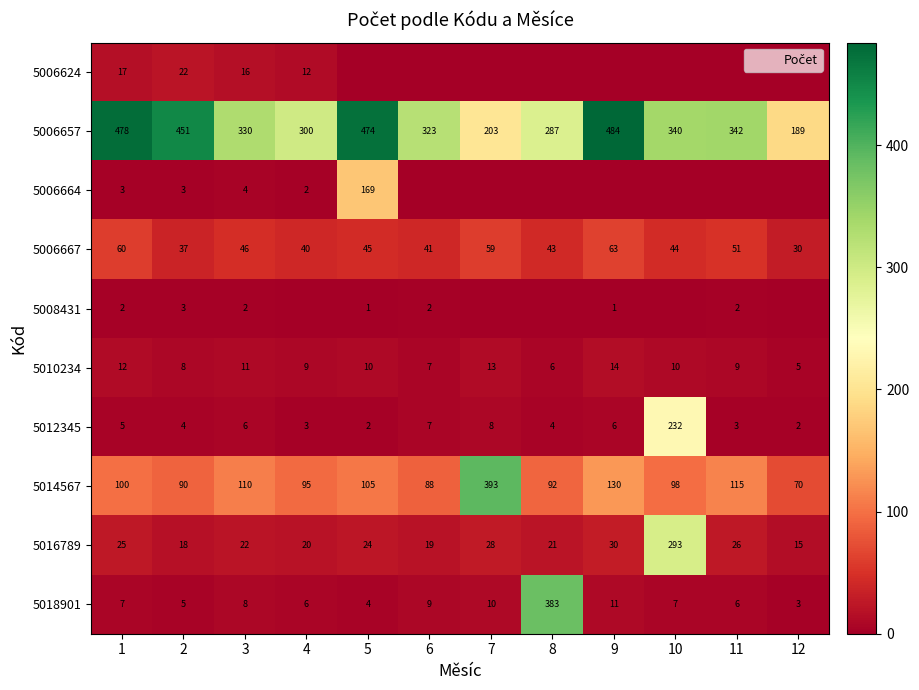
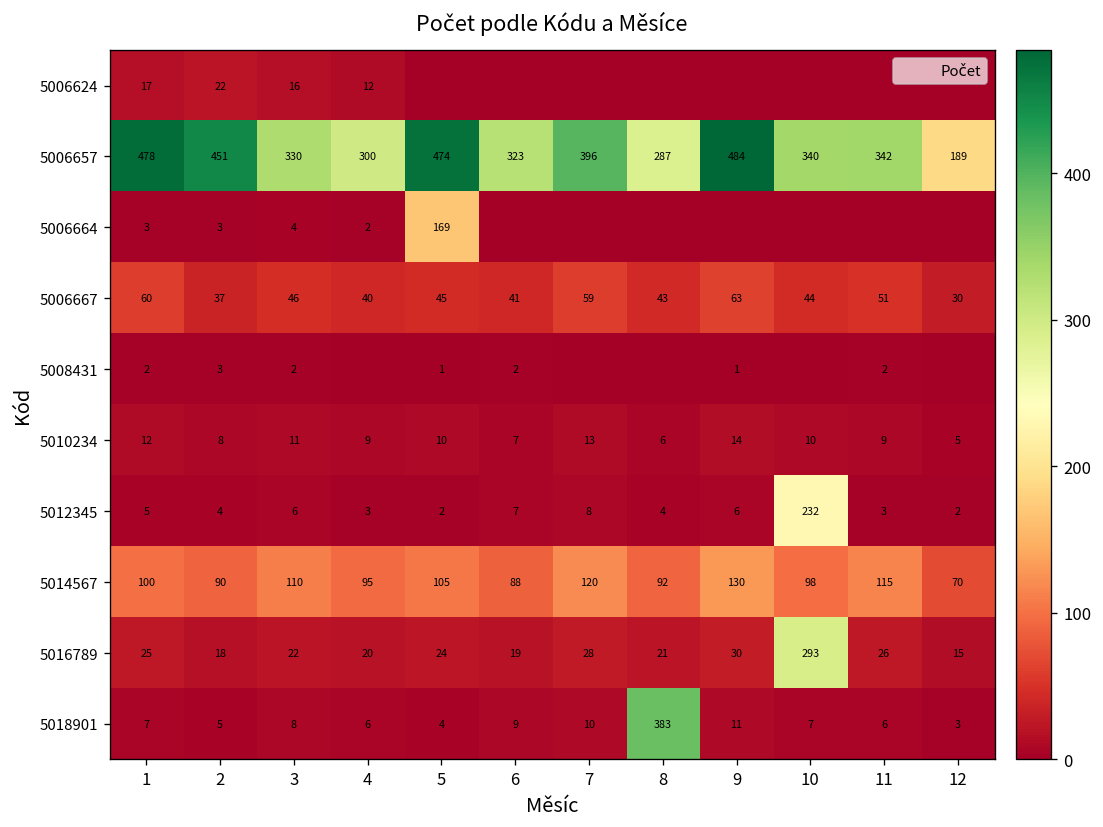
5006657, 7: 203 -> 396
5014567, 7: 393 -> 120
